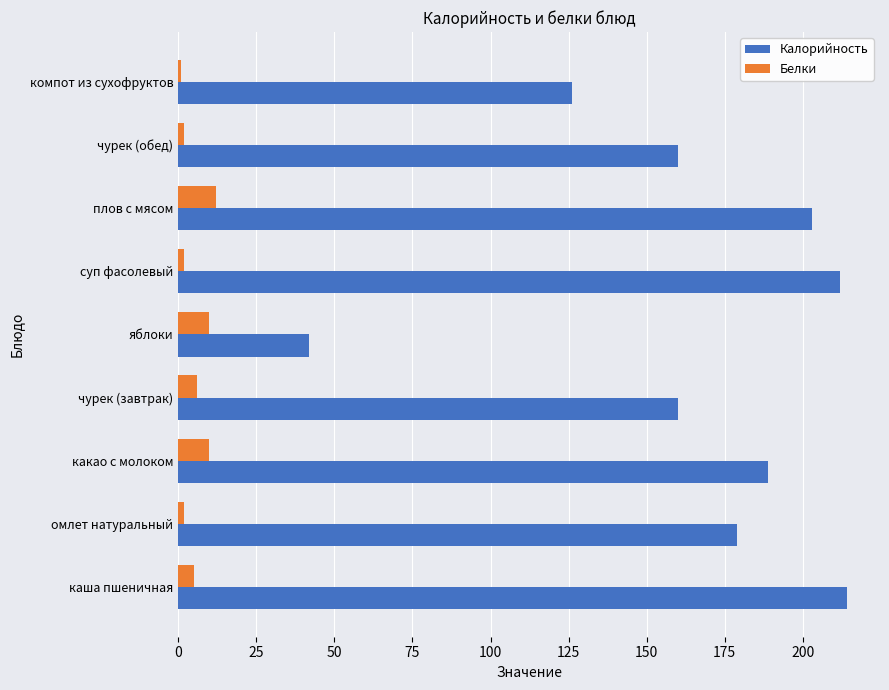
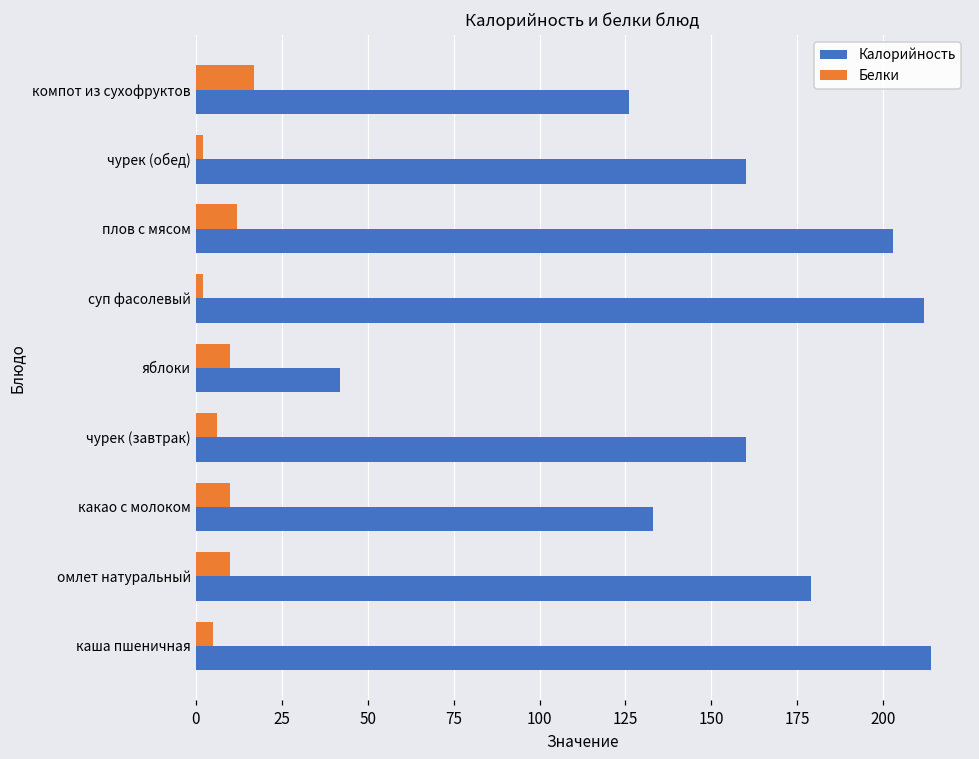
Белки, компот из сухофруктов: 1 -> 17
Калорийность, какао с молоком: 189 -> 133
Белки, омлет натуральный: 2 -> 10
